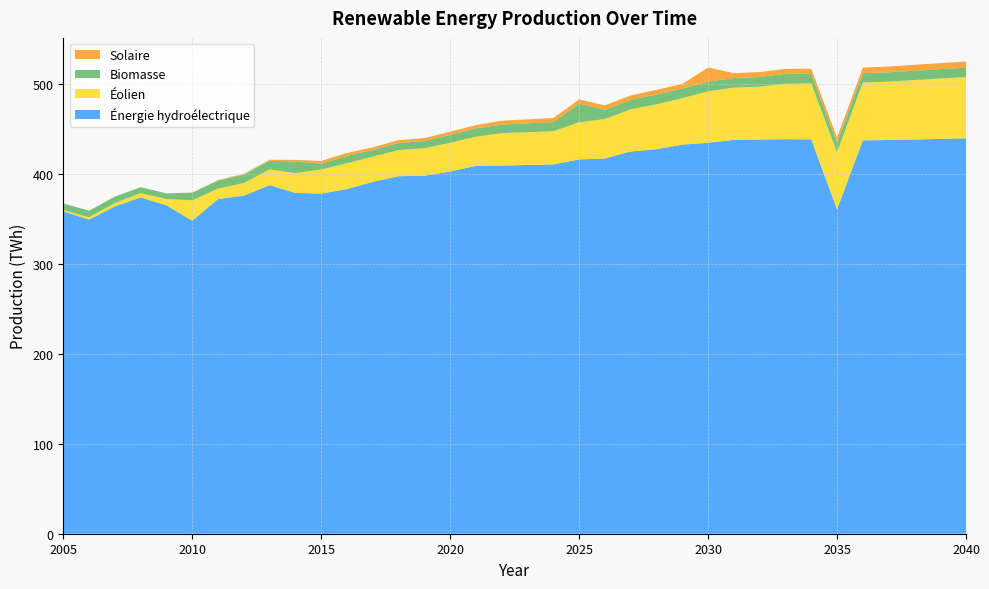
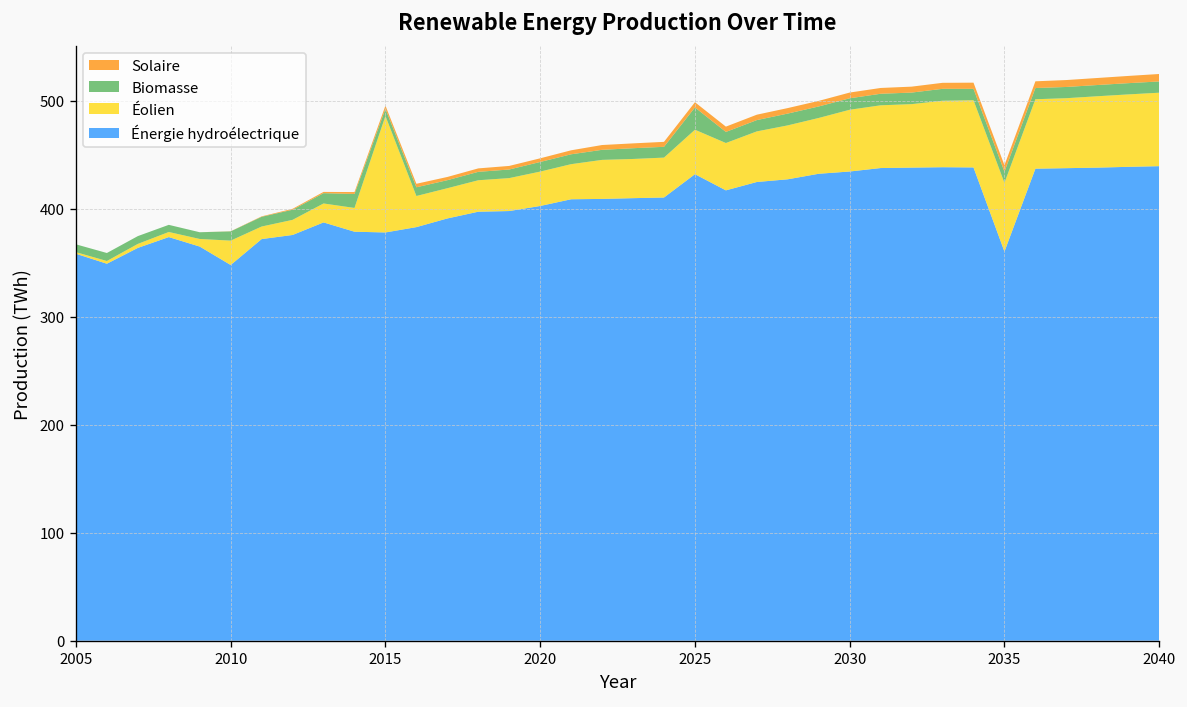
Éolien, 2015: 30 -> 110
Énergie hydroélectrique, 2025: 420 -> 430
Solaire, 2030: 20 -> 10
